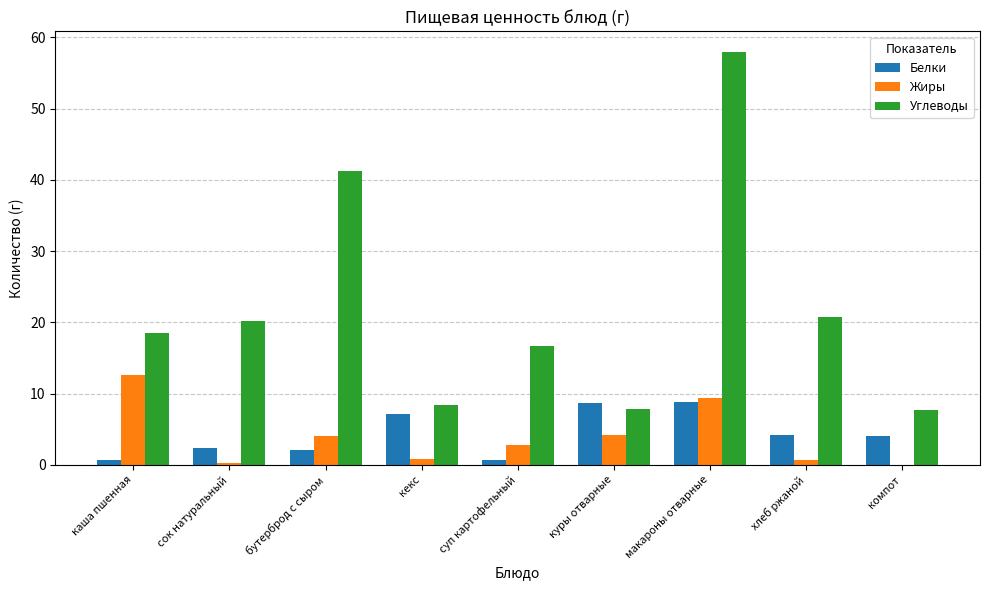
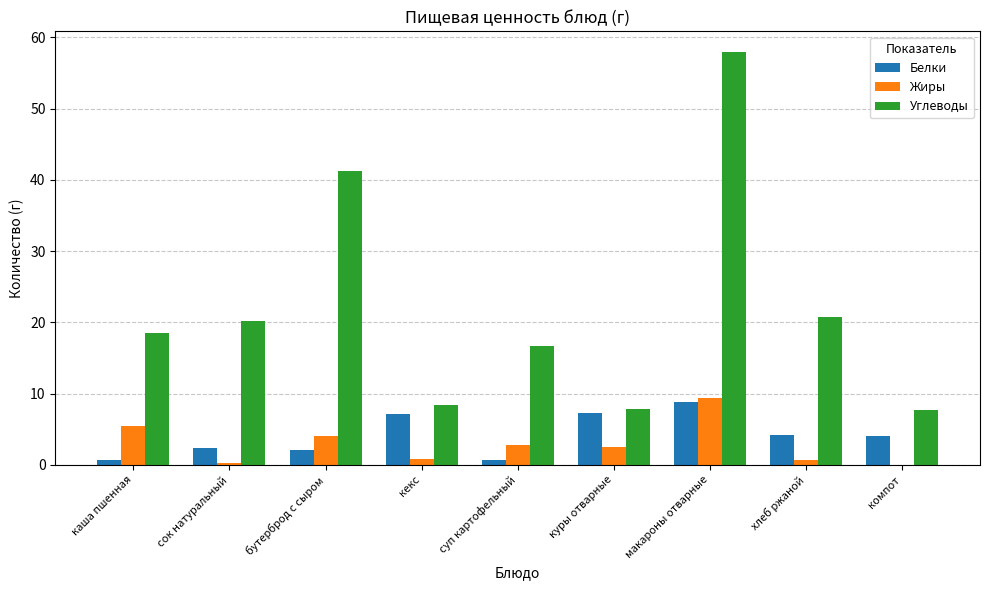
Жиры, каша пшенная: 13 -> 5
Белки, куры отварные: 9 -> 7
Жиры, куры отварные: 4 -> 2
